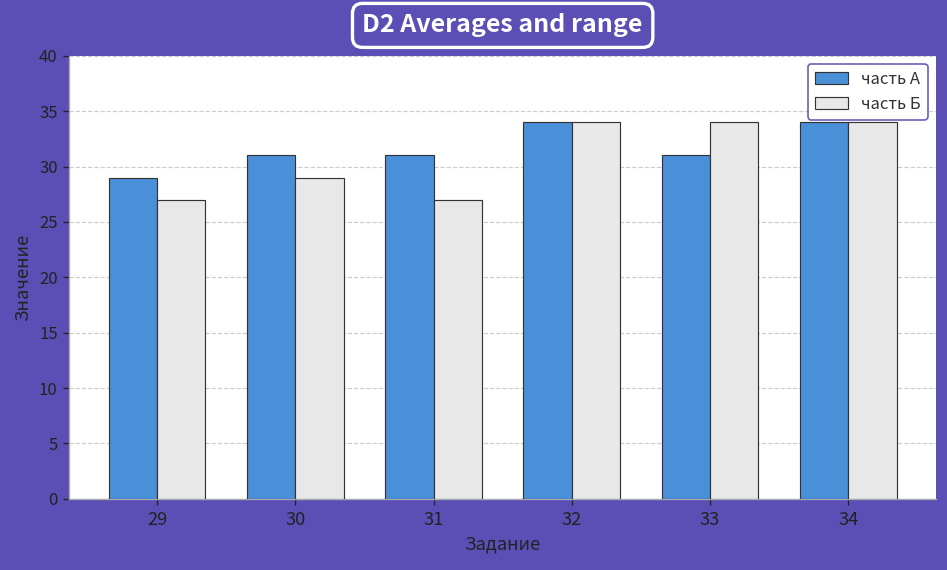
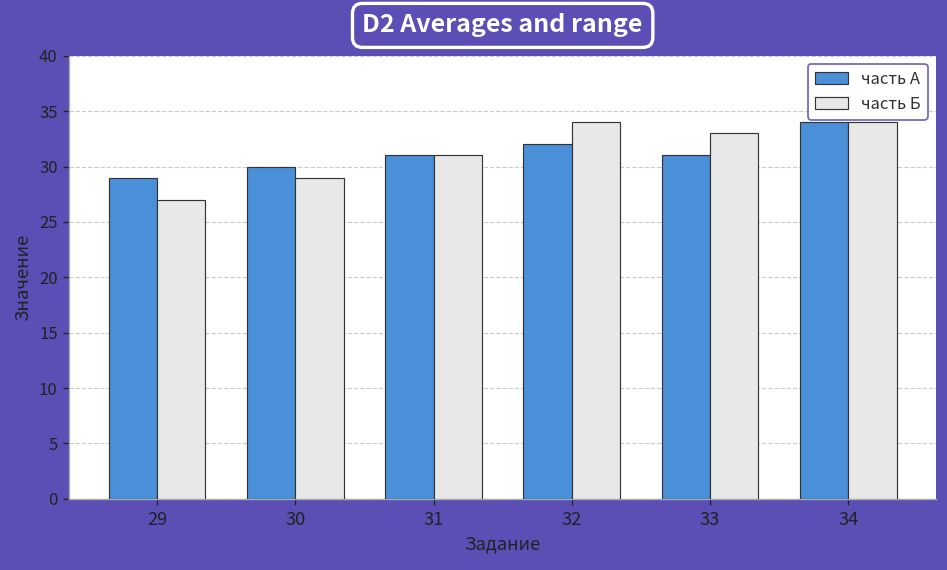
часть А, 30: 31 -> 30
часть Б, 31: 27 -> 31
часть А, 32: 34 -> 32
часть Б, 33: 34 -> 33
